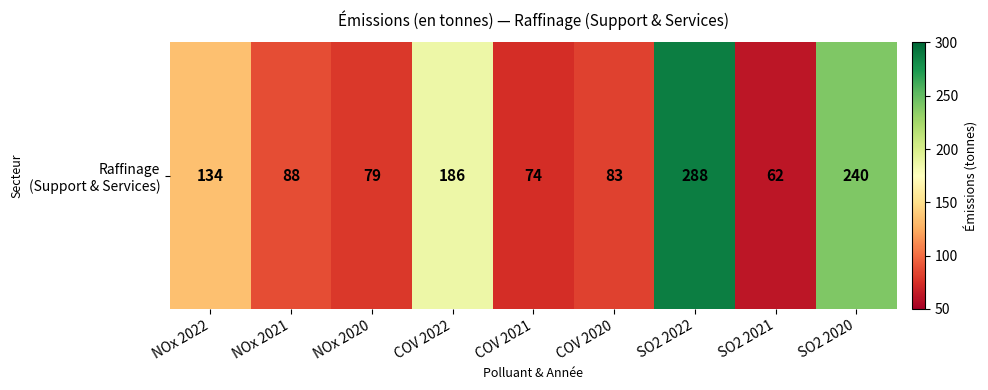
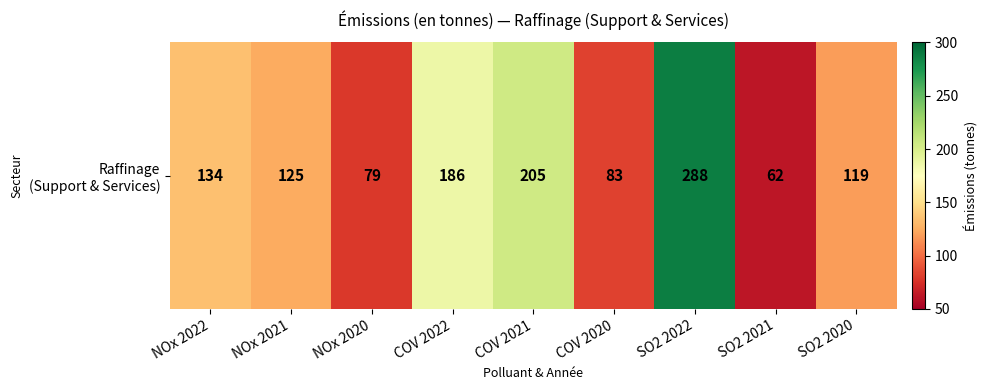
Raffinage (Support & Services), NOx 2021: 88 -> 125
Raffinage (Support & Services), COV 2021: 74 -> 205
Raffinage (Support & Services), SO2 2020: 240 -> 119
